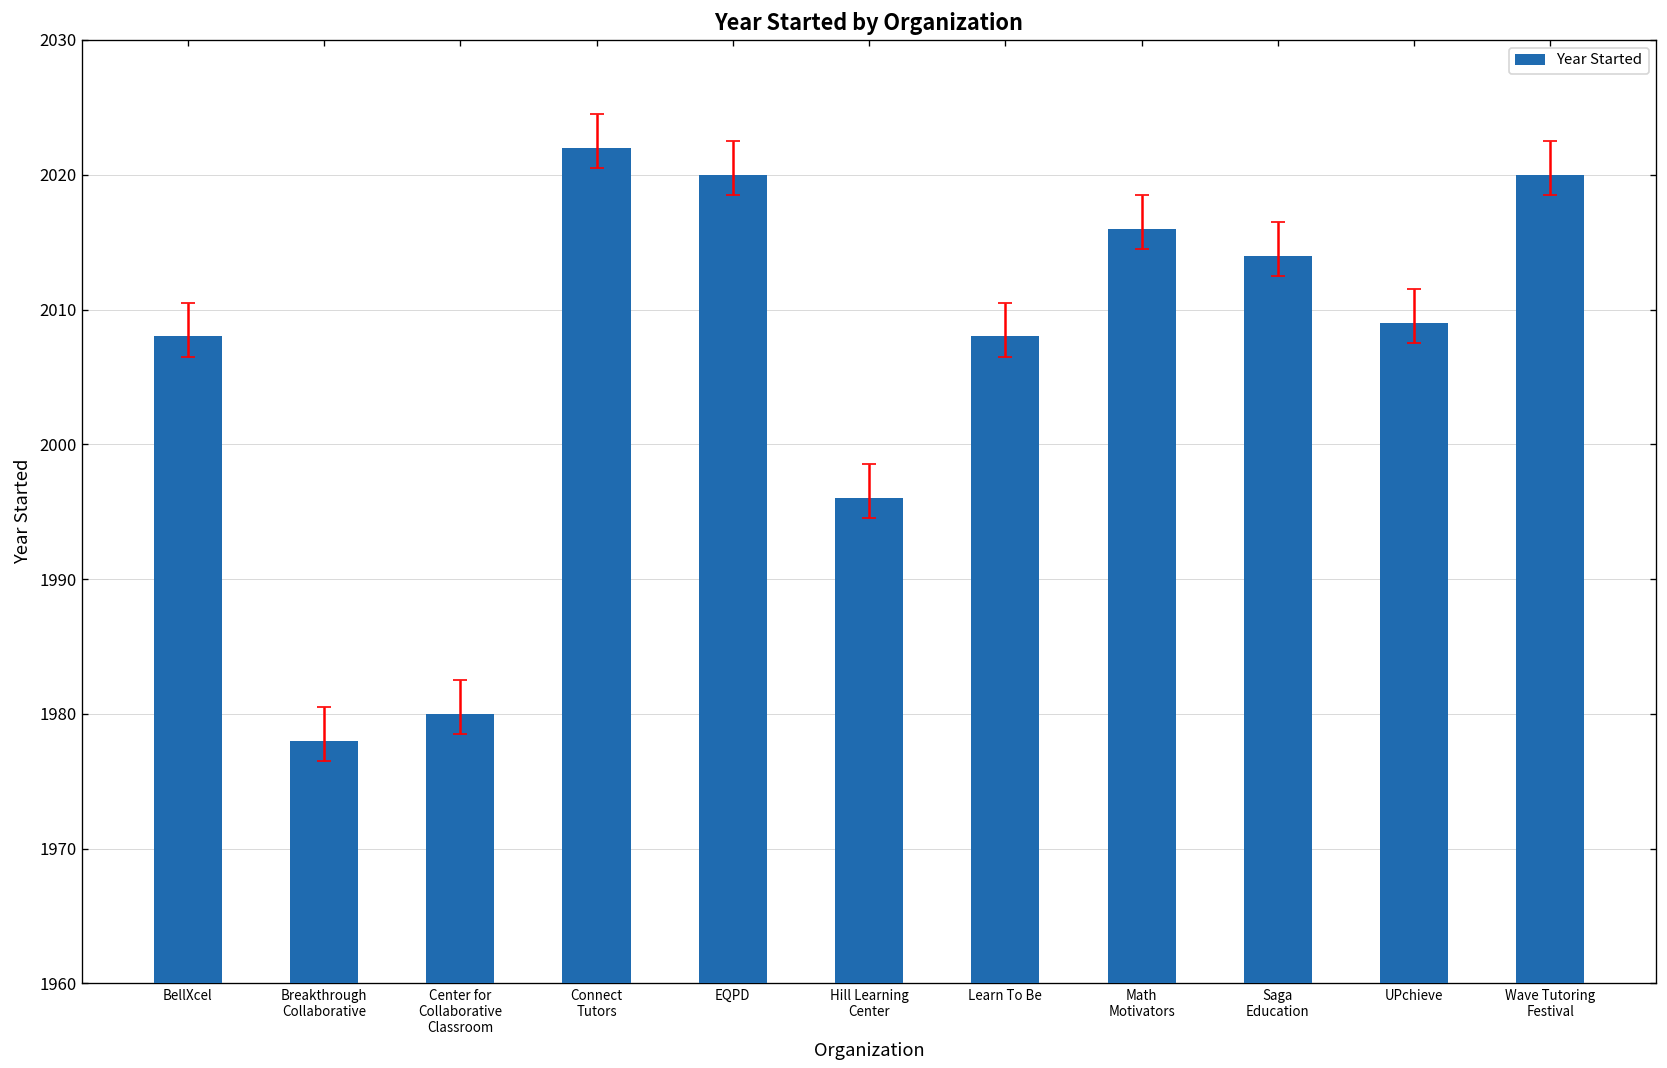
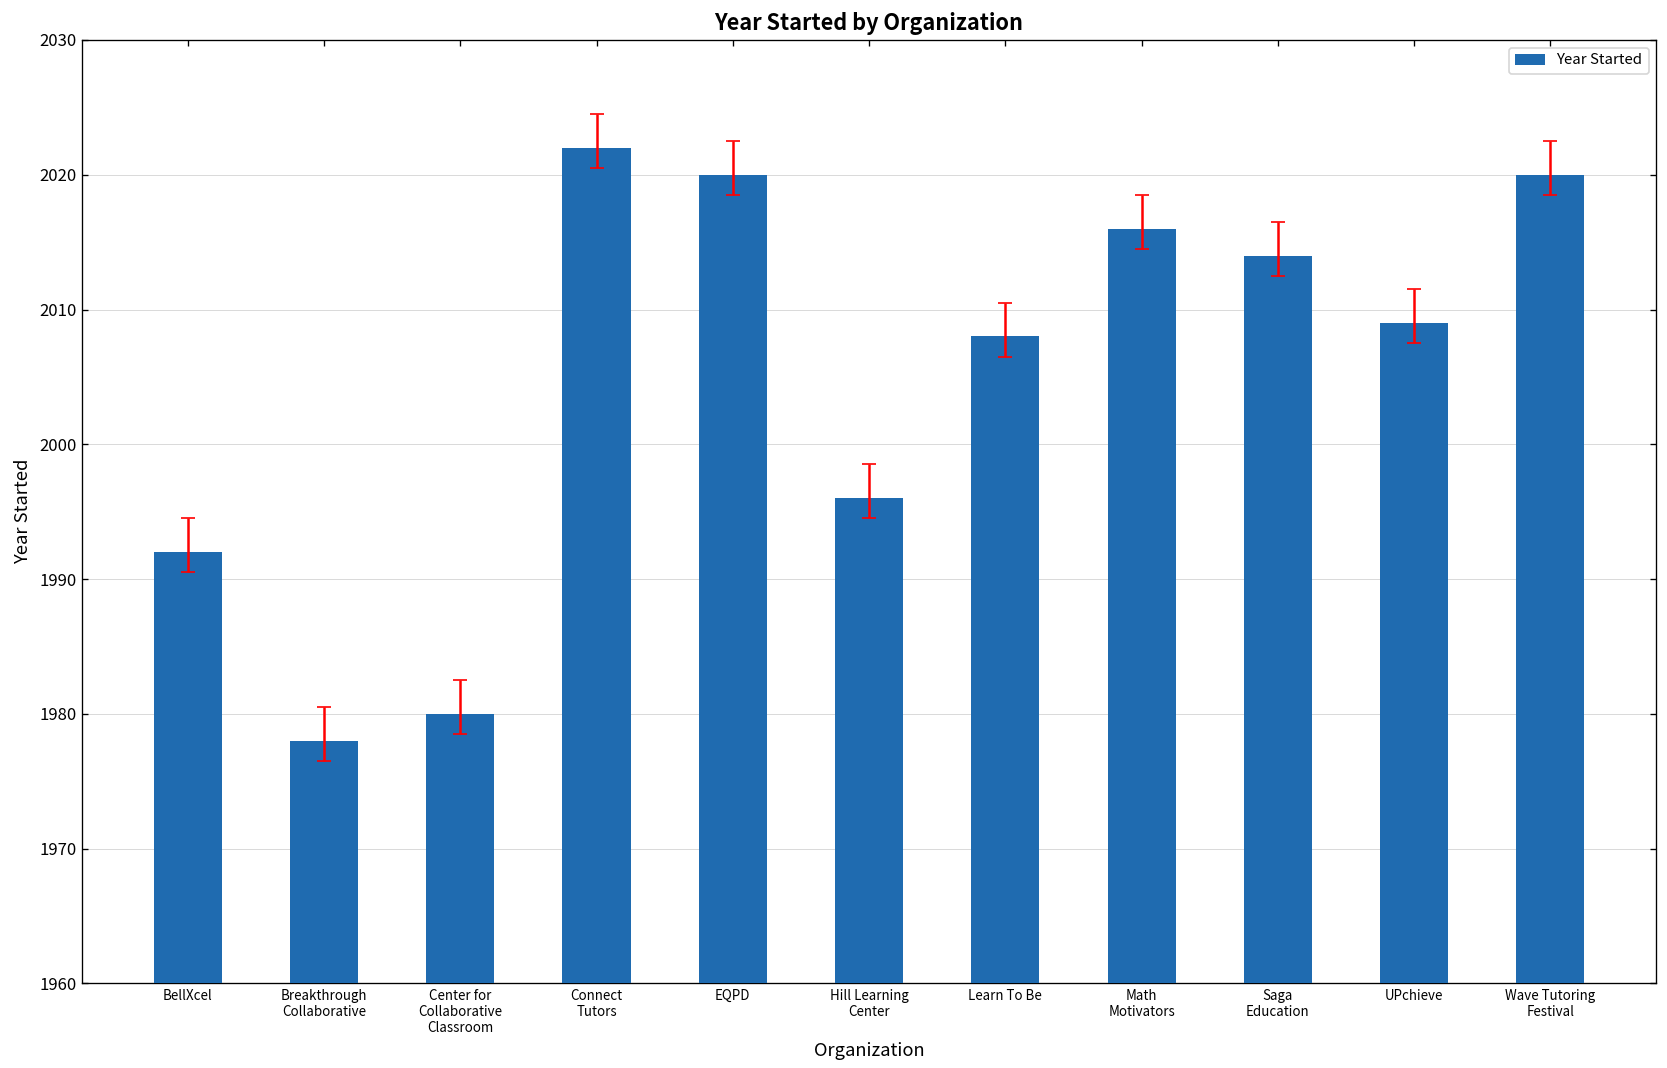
Year Started, BellXcel: 2008 -> 1992
